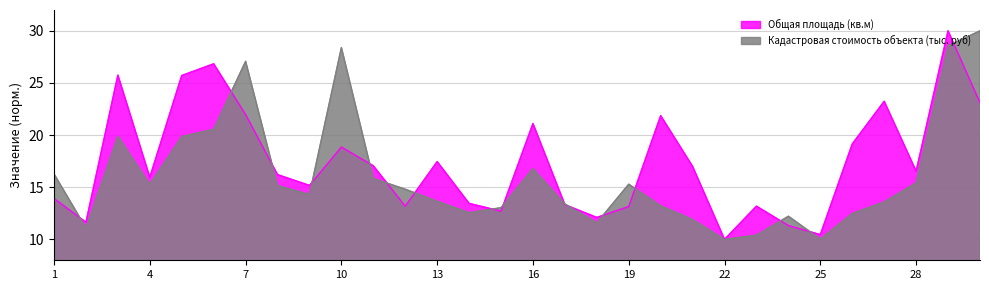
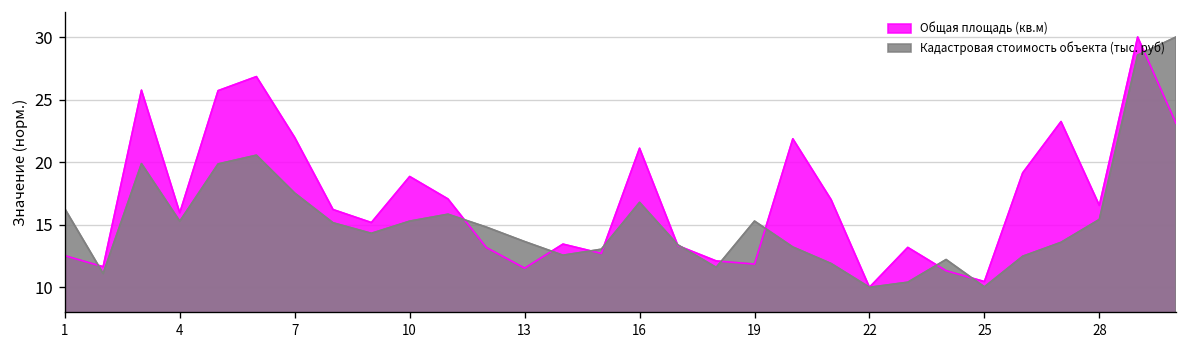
Общая площадь (кв.м), 1: 13.9 -> 12.5
Кадастровая стоимость объекта (тыс. руб), 7: 27.1 -> 17.5
Кадастровая стоимость объекта (тыс. руб), 10: 28.4 -> 15.3
Общая площадь (кв.м), 13: 17.5 -> 11.5
Общая площадь (кв.м), 19: 13.2 -> 11.9
